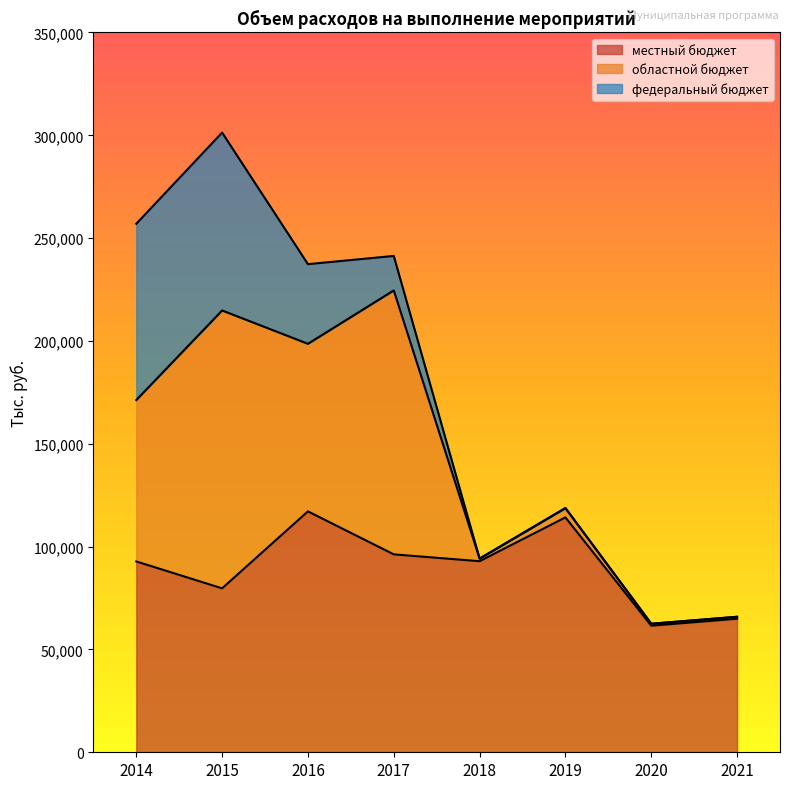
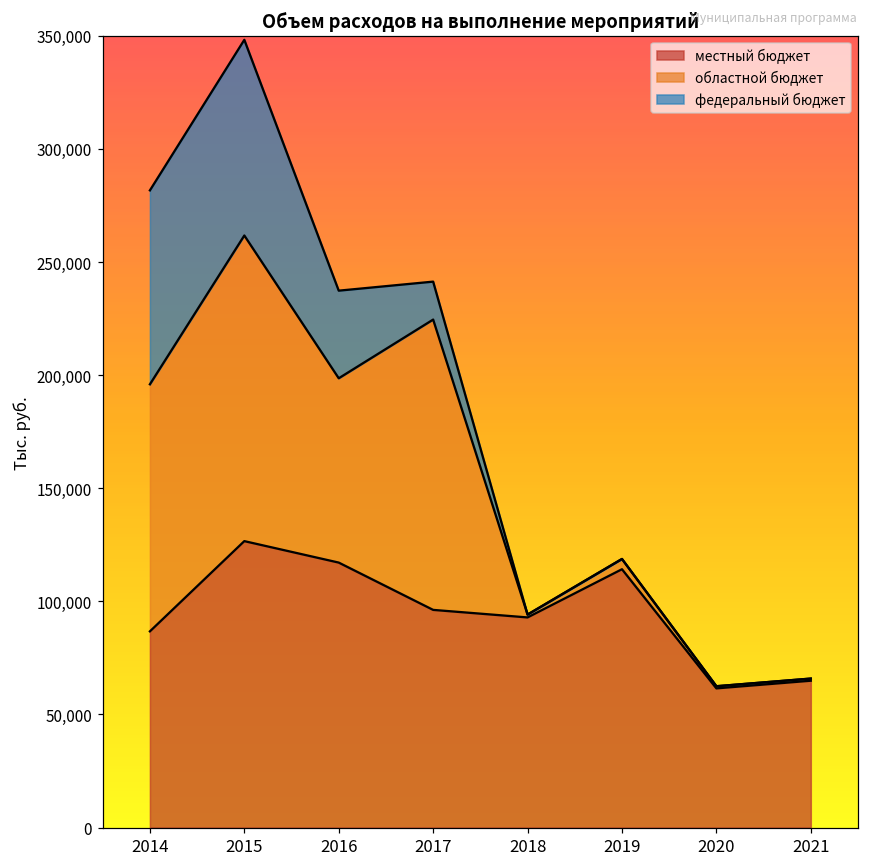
местный бюджет, 2014: 93,000 -> 87,000
областной бюджет, 2014: 78,000 -> 109,000
местный бюджет, 2015: 80,000 -> 127,000
